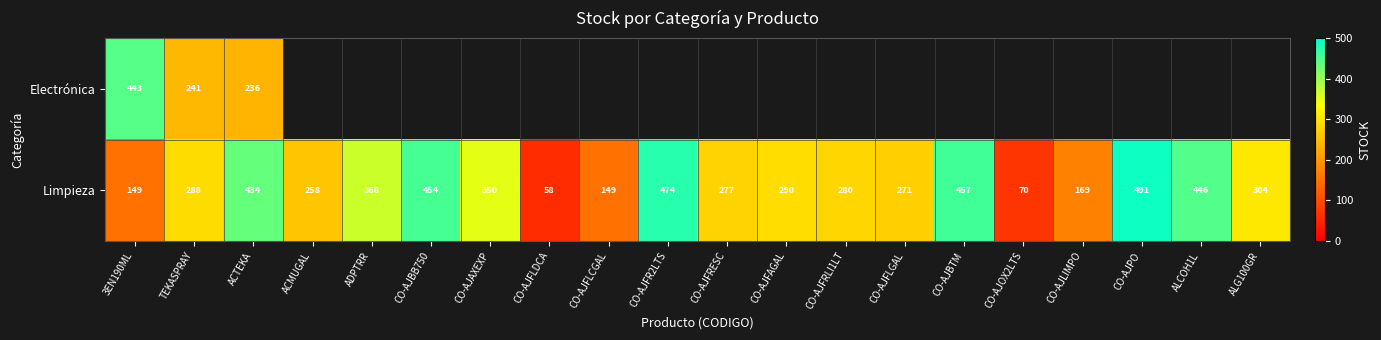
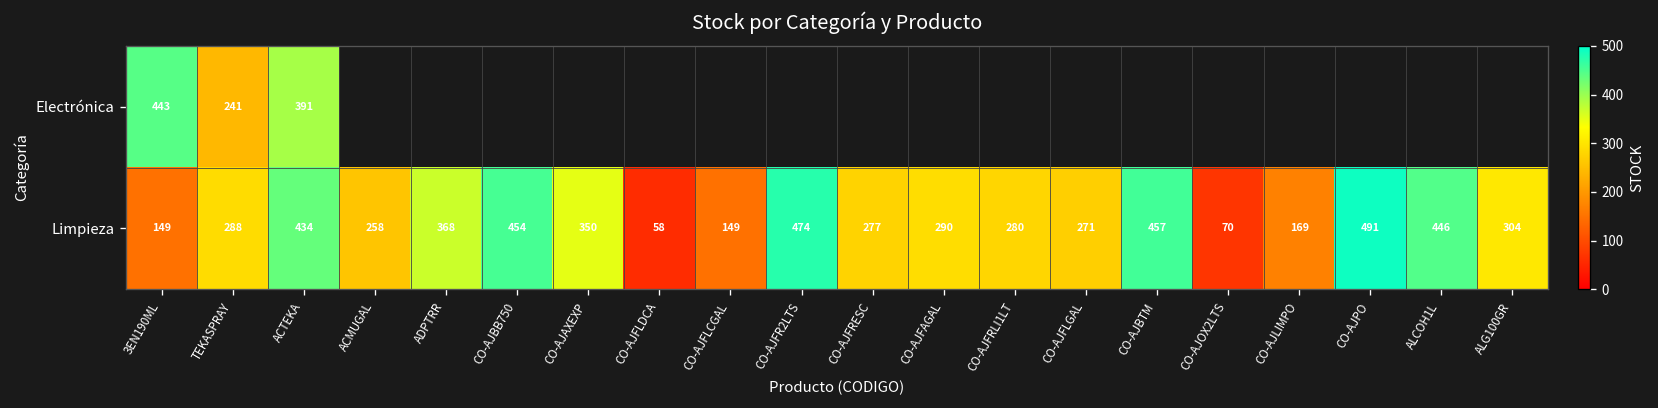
Electrónica, ACTEKA: 236 -> 391
